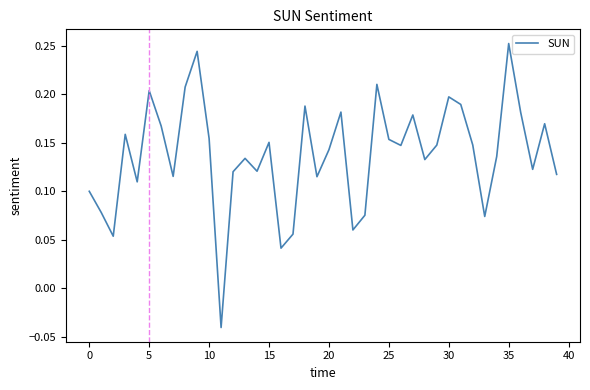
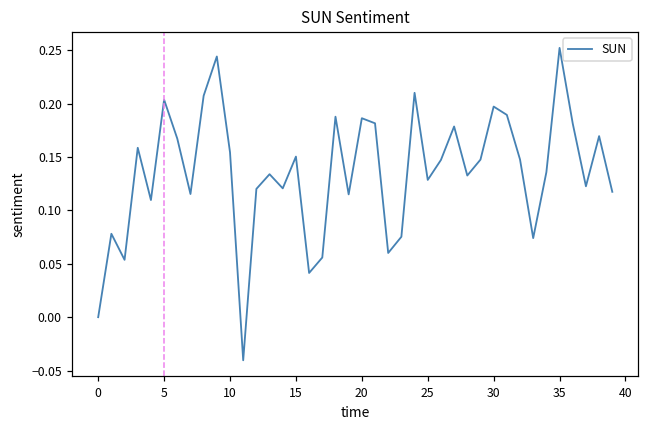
0: 0.1 -> 0.0
20: 0.14 -> 0.19
25: 0.15 -> 0.13
